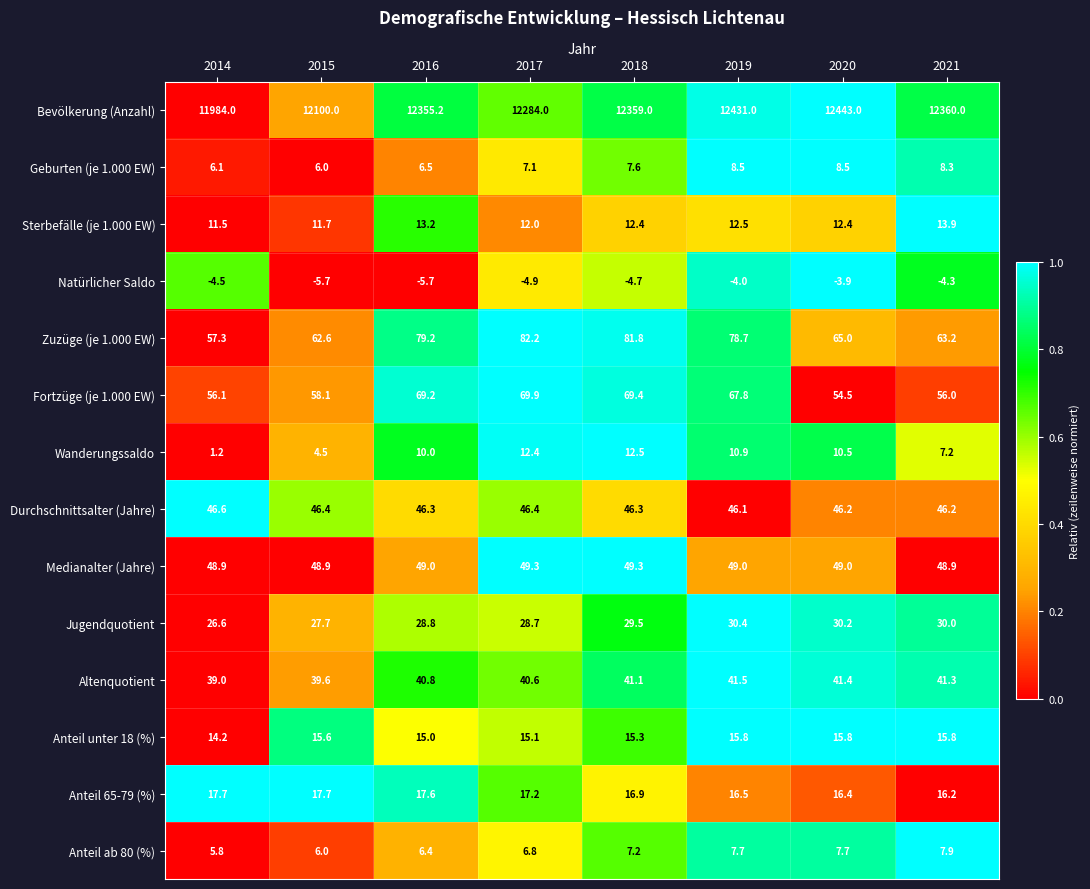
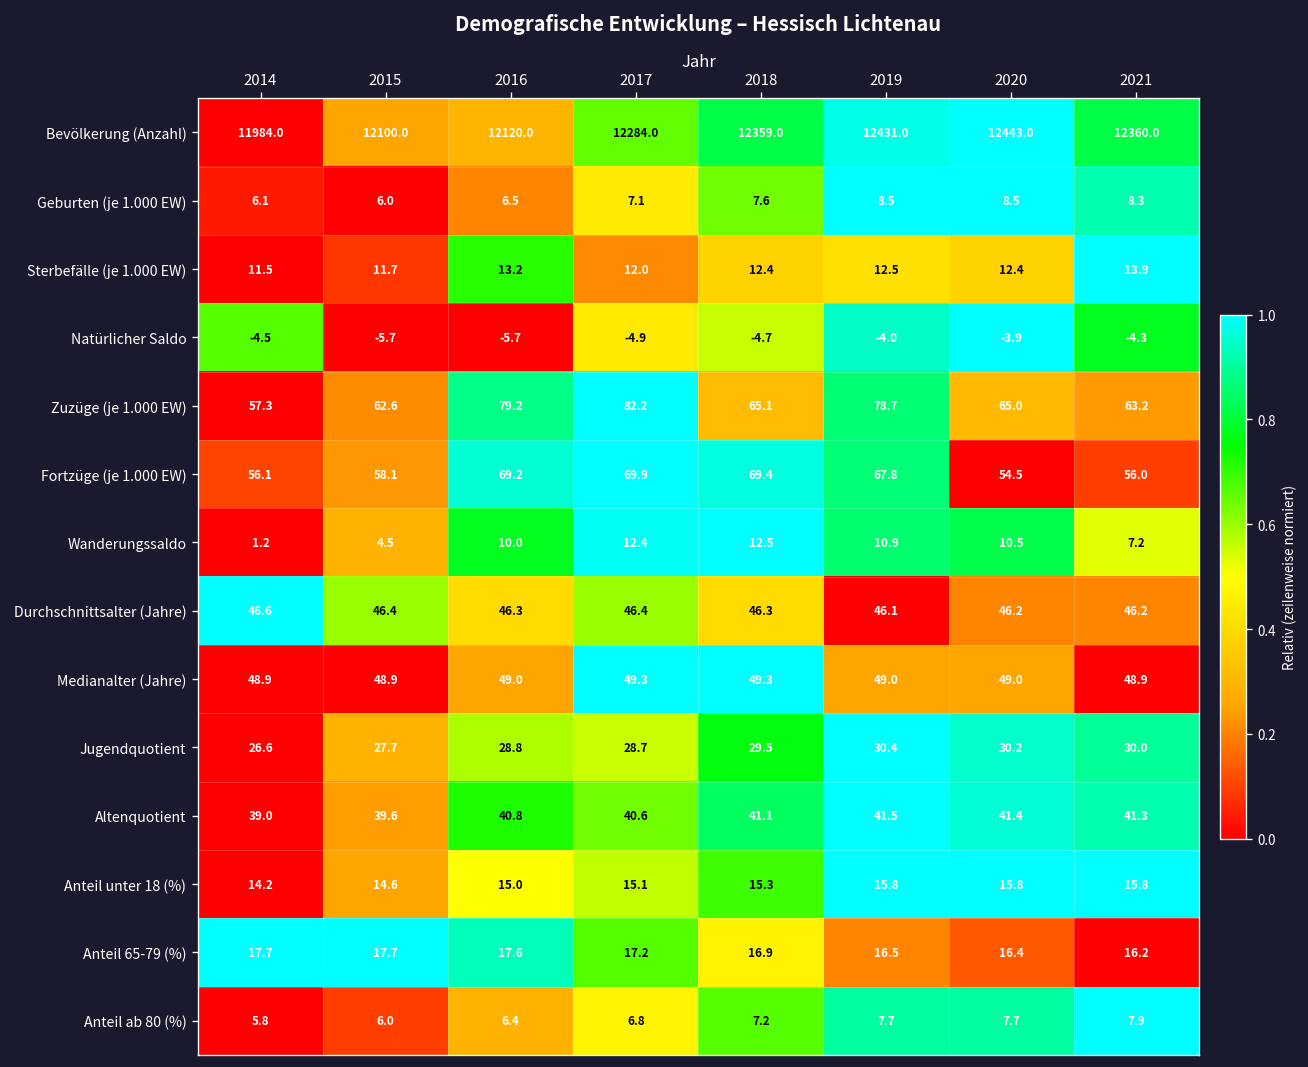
Bevölkerung (Anzahl), 2016: 12355.2 -> 12120.0
Zuzüge (je 1.000 EW), 2018: 81.8 -> 65.1
Anteil unter 18 (%), 2015: 15.6 -> 14.6
